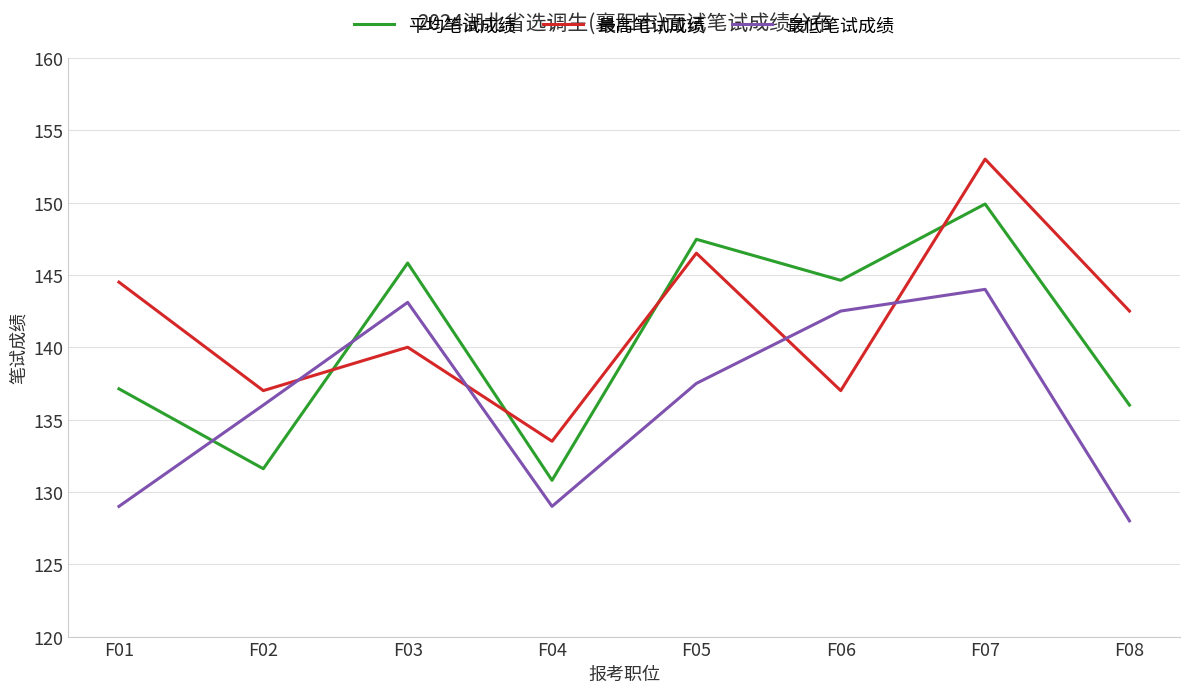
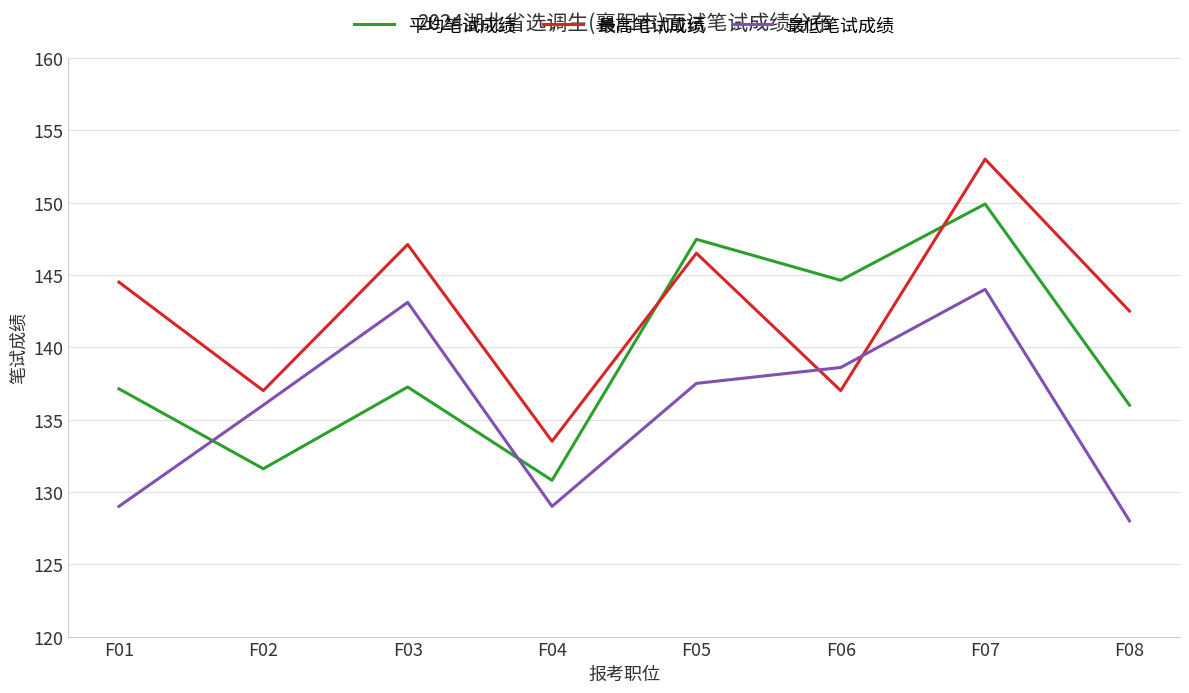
平均笔试成绩, F03: 145.8 -> 137.3
最高笔试成绩, F03: 140.0 -> 147.1
最低笔试成绩, F06: 142.5 -> 138.6
